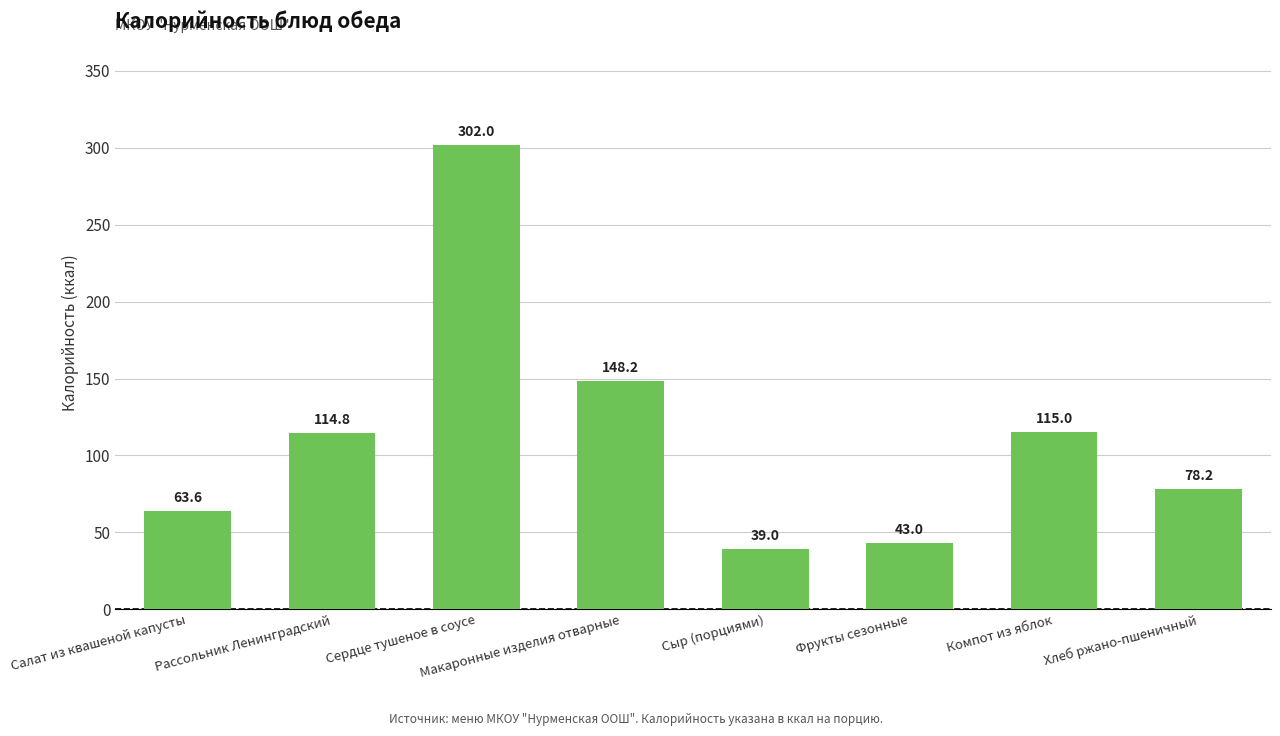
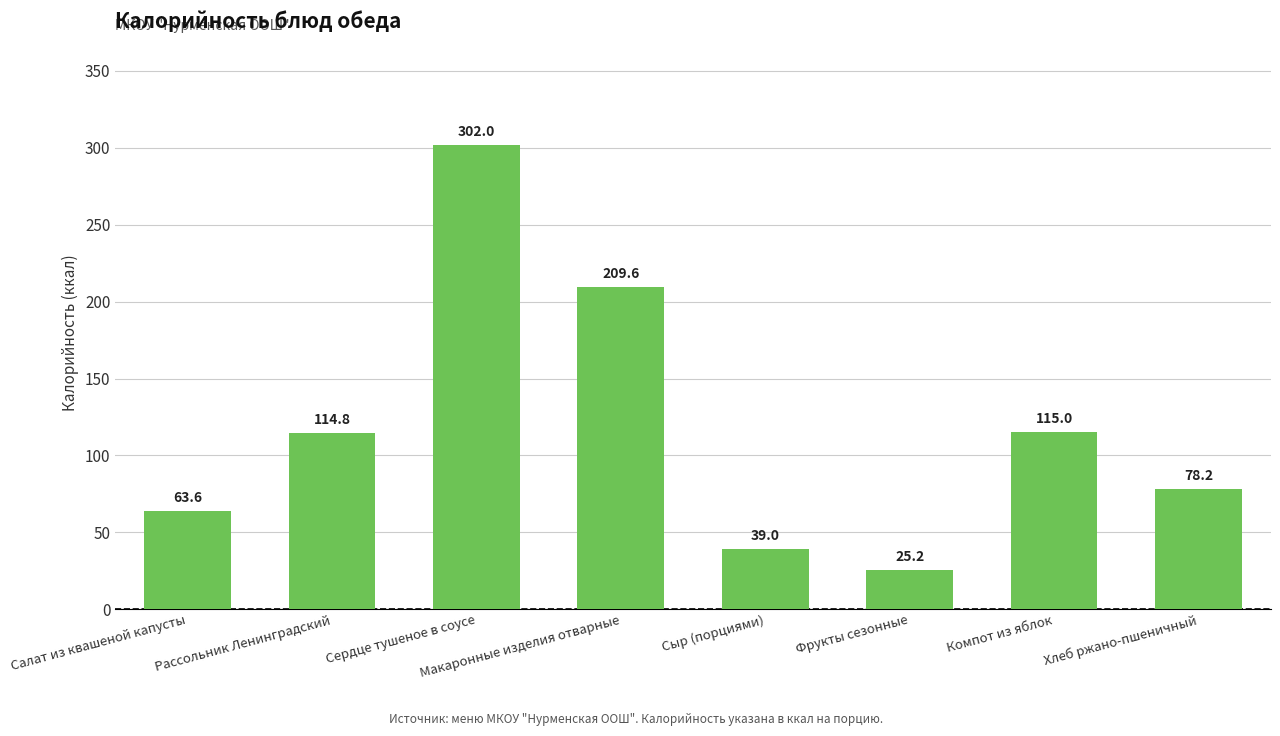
Макаронные изделия отварные: 148.2 -> 209.6
Фрукты сезонные: 43.0 -> 25.2
